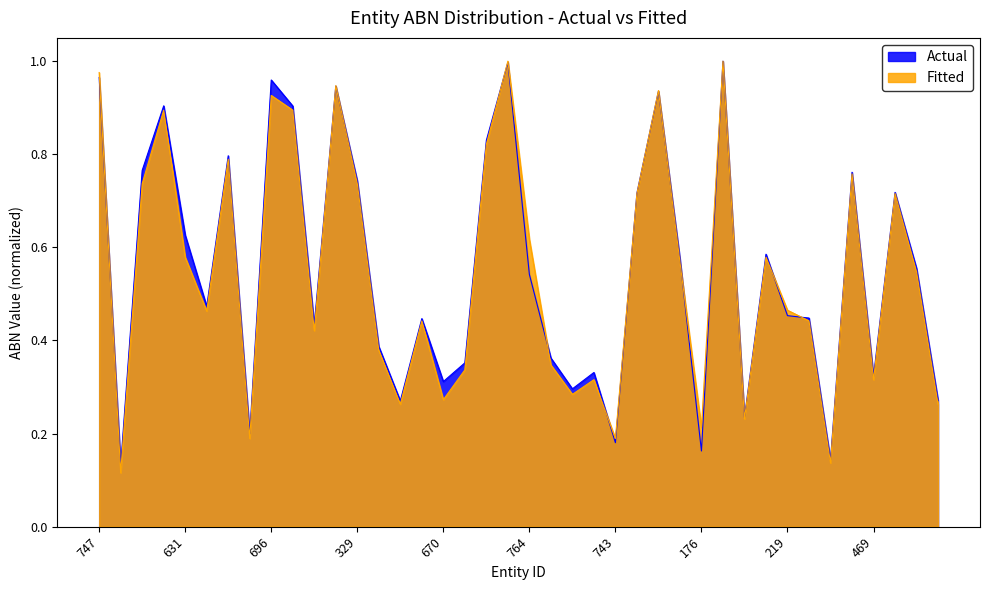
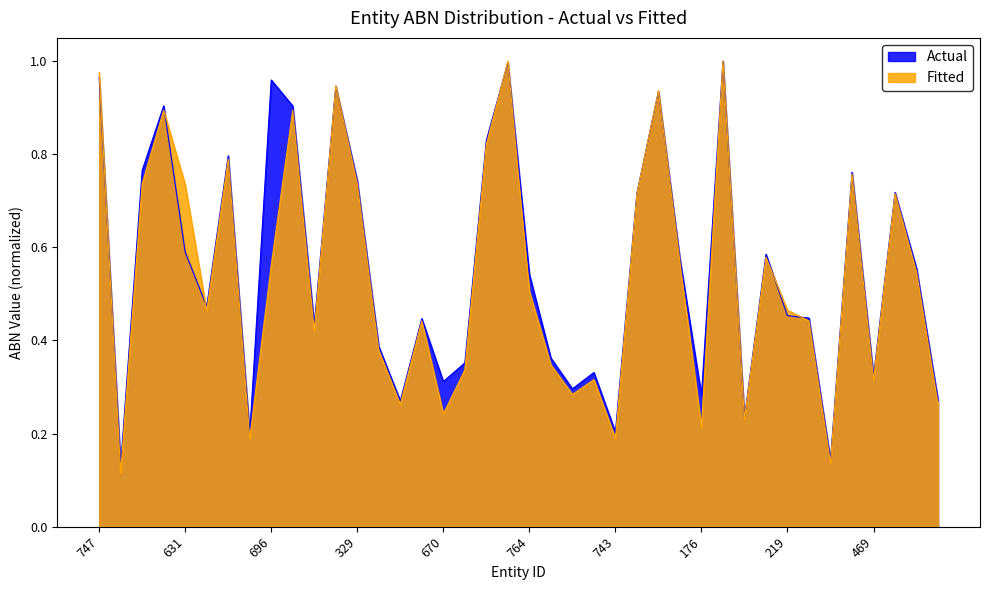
Actual, 631: 0.63 -> 0.59
Fitted, 631: 0.58 -> 0.73
Fitted, 696: 0.93 -> 0.56
Fitted, 670: 0.27 -> 0.24
Fitted, 764: 0.62 -> 0.51
Actual, 743: 0.18 -> 0.20
Actual, 176: 0.16 -> 0.28
